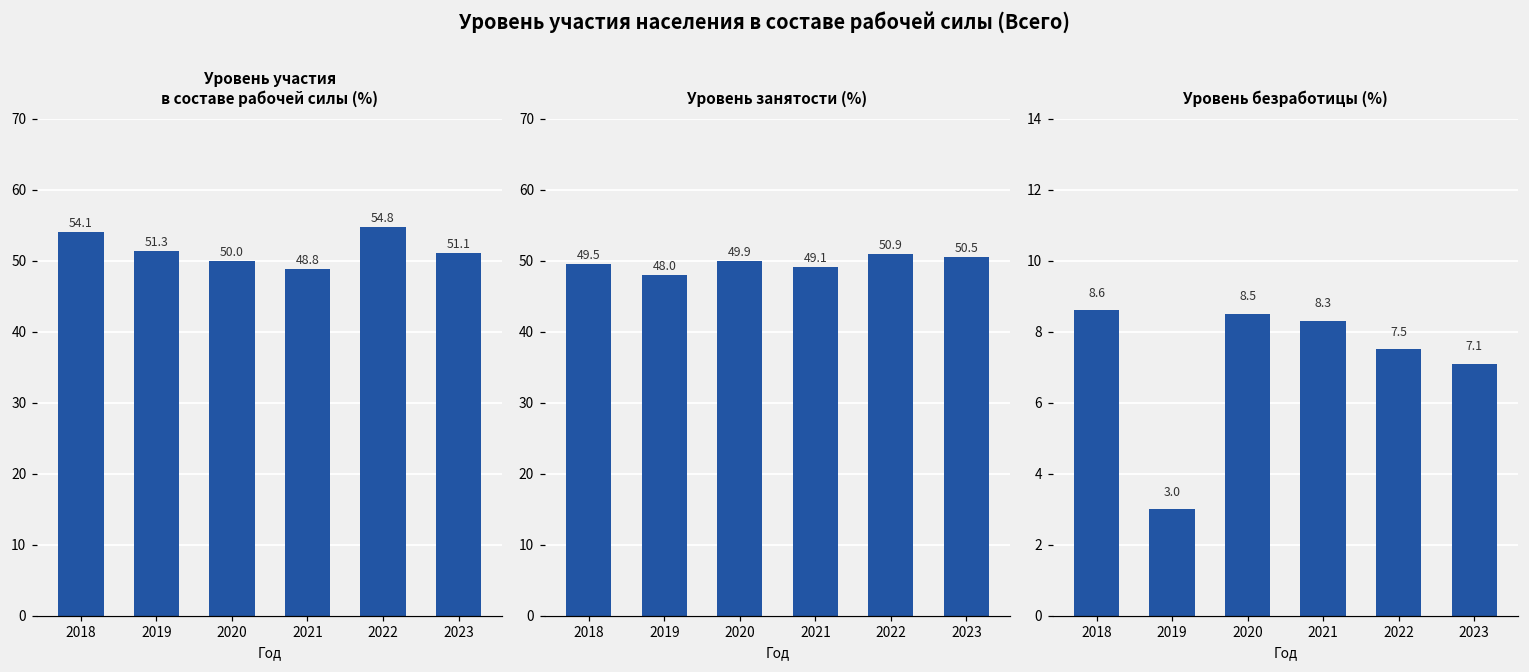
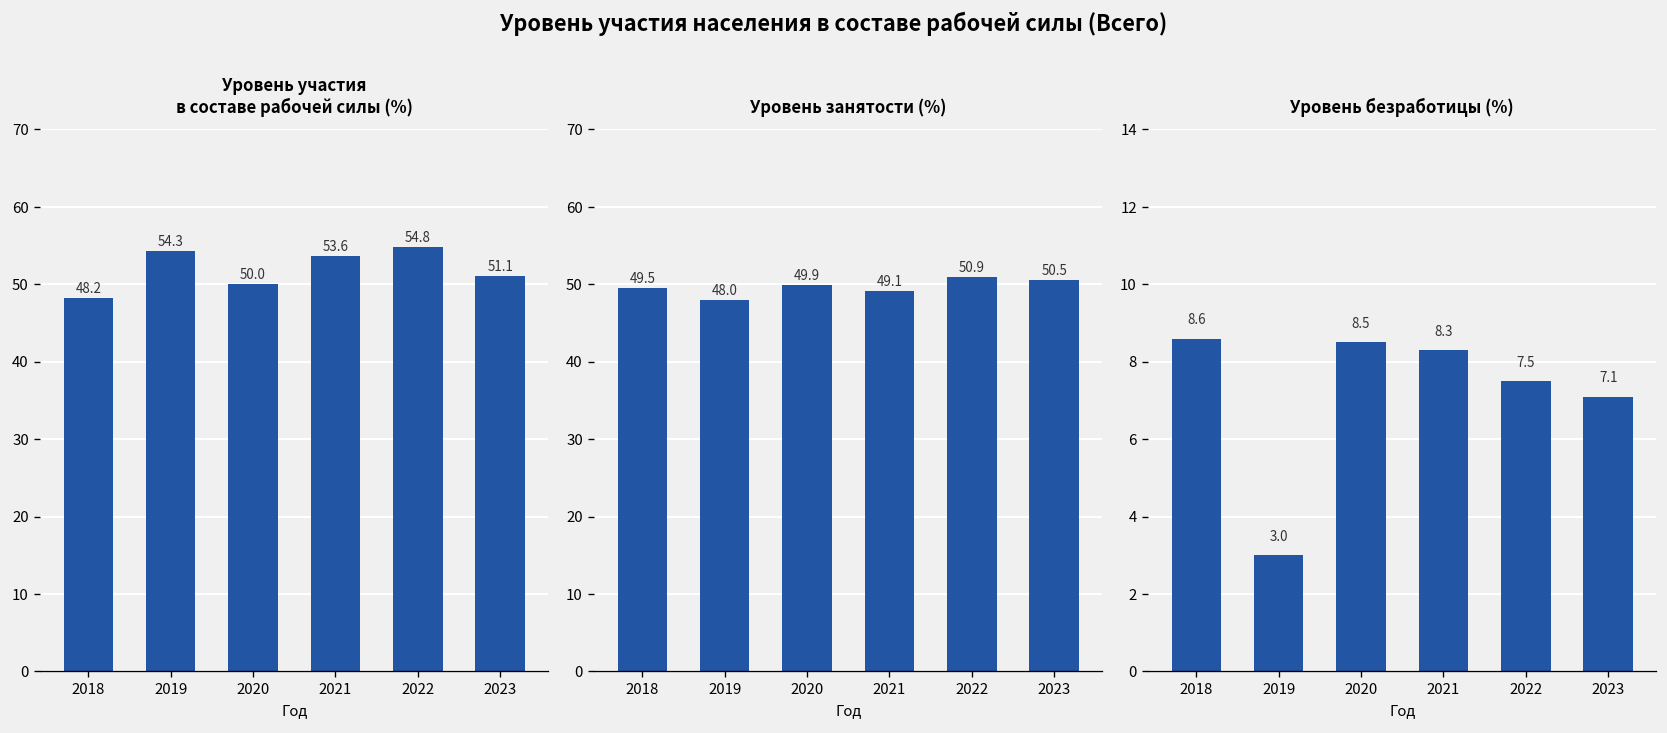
Уровень участия в составе рабочей силы (%), 2018: 54.1 -> 48.2
Уровень участия в составе рабочей силы (%), 2019: 51.3 -> 54.3
Уровень участия в составе рабочей силы (%), 2021: 48.8 -> 53.6
